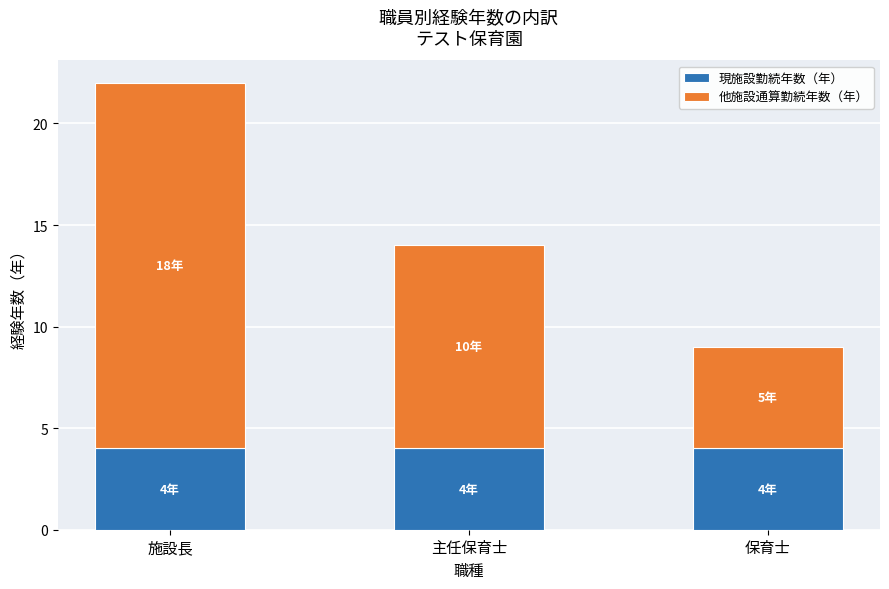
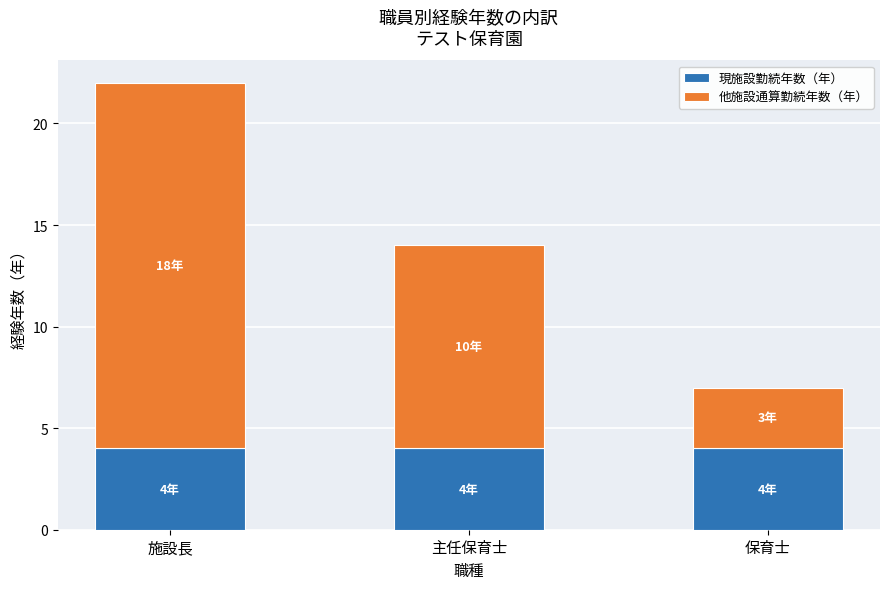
他施設通算勤続年数（年）, 保育士: 5年 -> 3年
